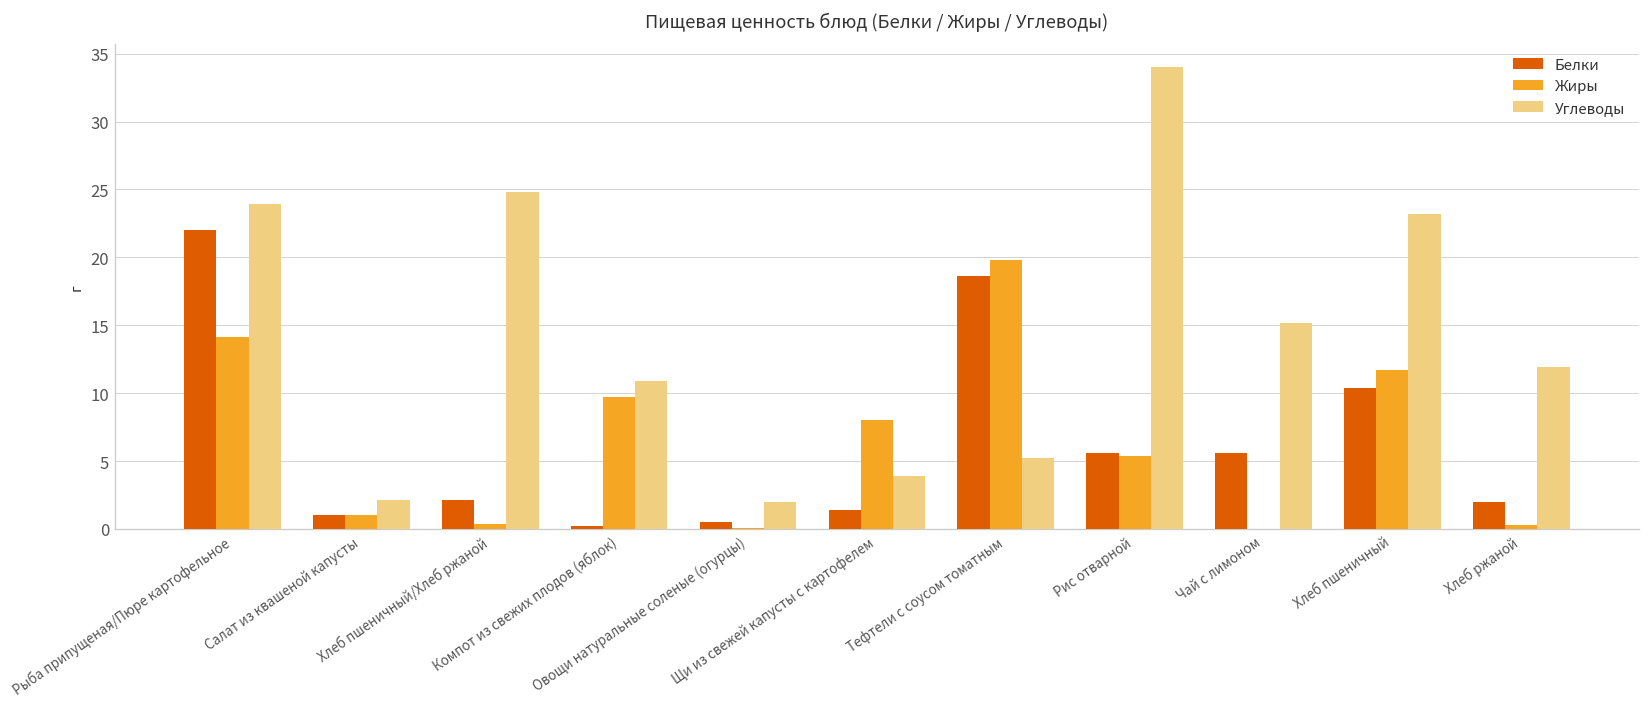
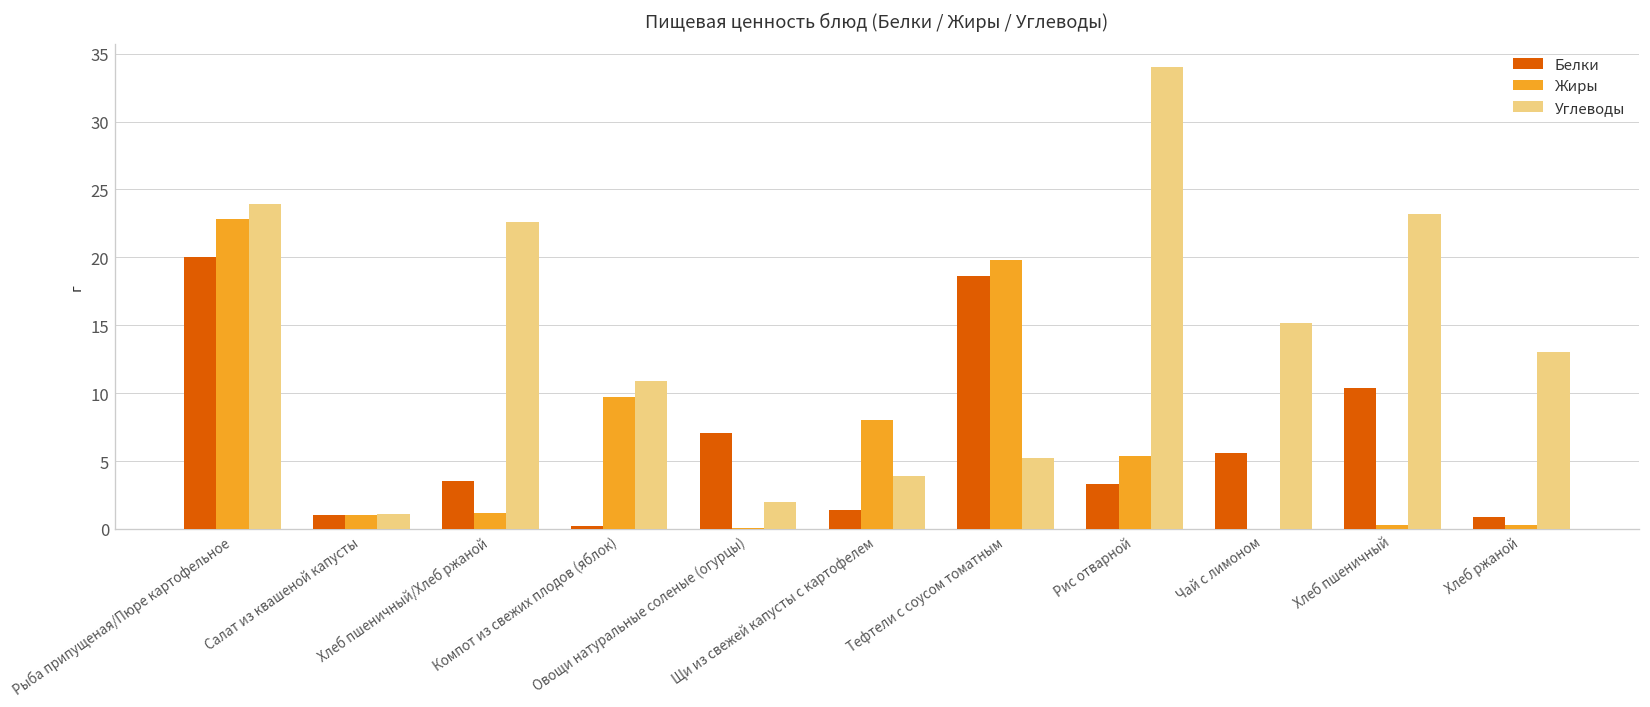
Белки, Рыба припущеная/Пюре картофельное: 22 -> 20
Жиры, Рыба припущеная/Пюре картофельное: 14.1 -> 22.8
Углеводы, Салат из квашеной капусты: 2.1 -> 1.1
Белки, Хлеб пшеничный/Хлеб ржаной: 2.1 -> 3.5
Жиры, Хлеб пшеничный/Хлеб ржаной: 0.4 -> 1.2
Углеводы, Хлеб пшеничный/Хлеб ржаной: 24.8 -> 22.6
Белки, Овощи натуральные соленые (огурцы): 0.5 -> 7.1
Белки, Рис отварной: 5.6 -> 3.3
Жиры, Хлеб пшеничный: 11.7 -> 0.3
Белки, Хлеб ржаной: 2.0 -> 0.9
Углеводы, Хлеб ржаной: 11.9 -> 13.0
